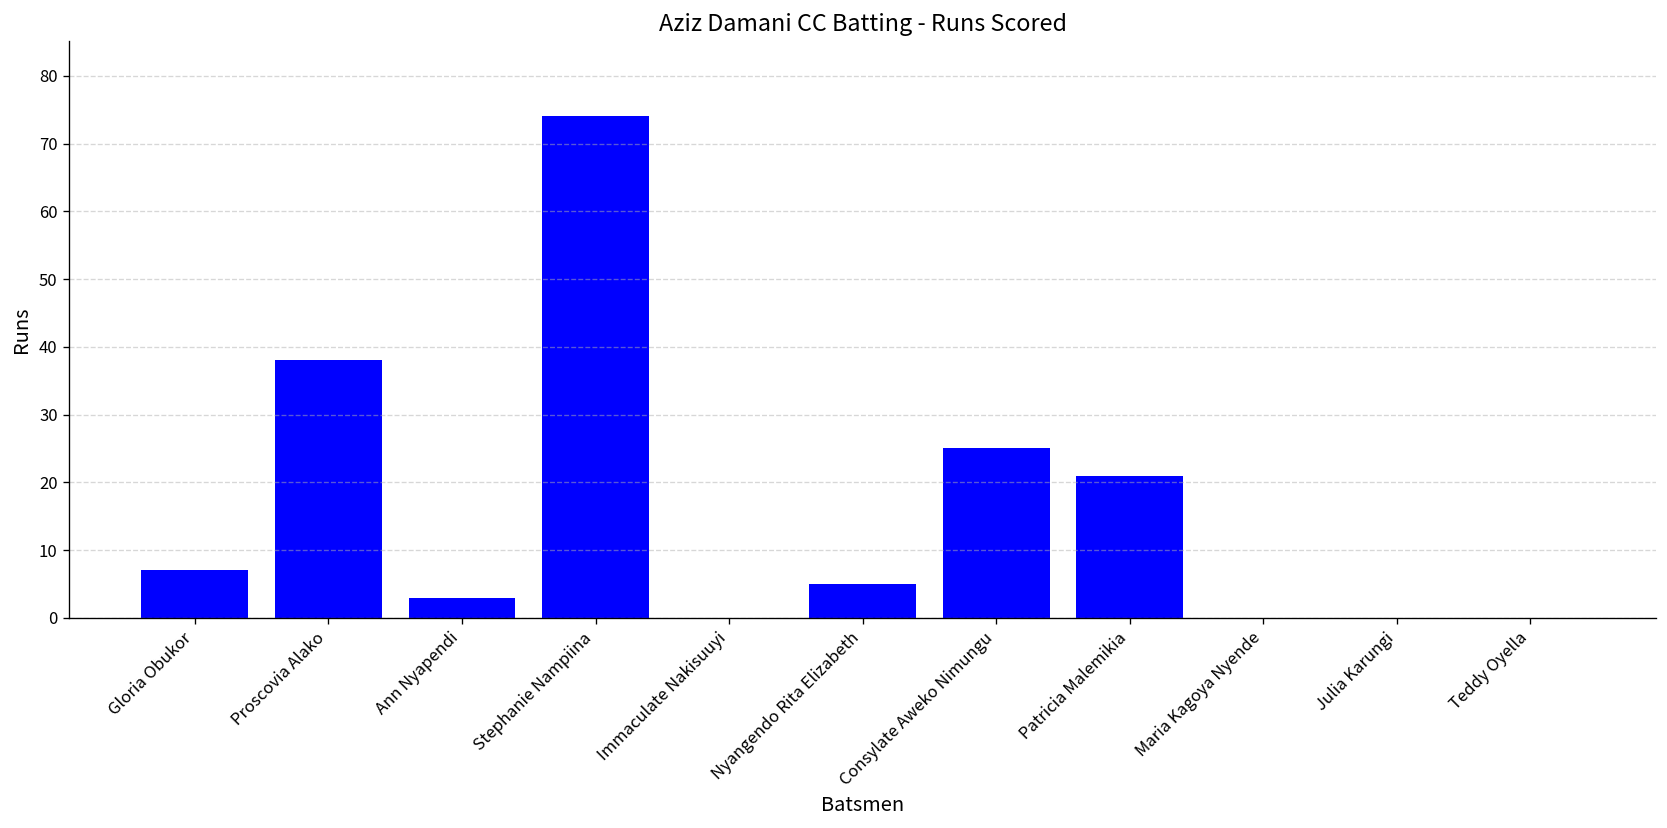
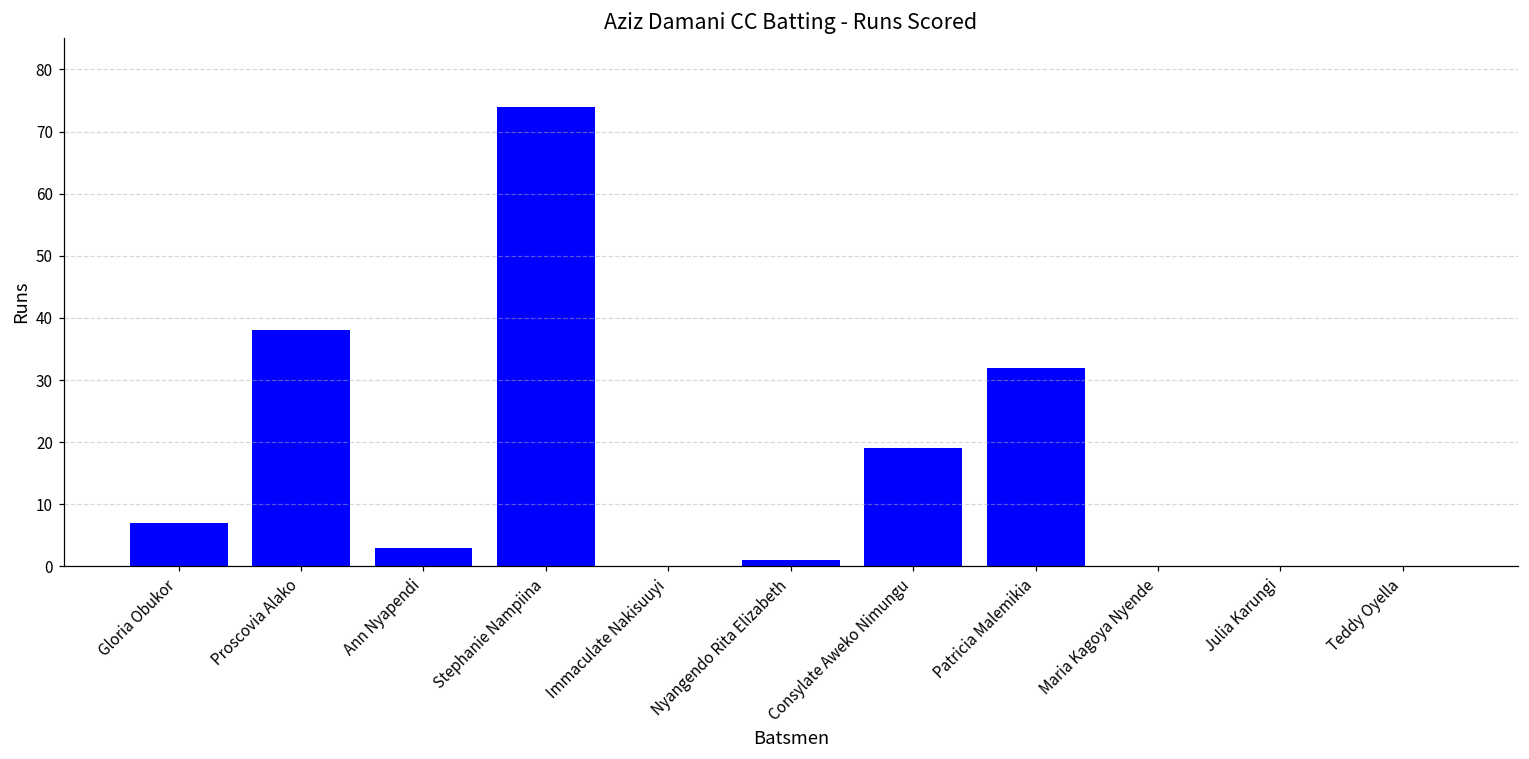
Nyangendo Rita Elizabeth: 5 -> 1
Consylate Aweko Nimungu: 25 -> 19
Patricia Malemikia: 21 -> 32
